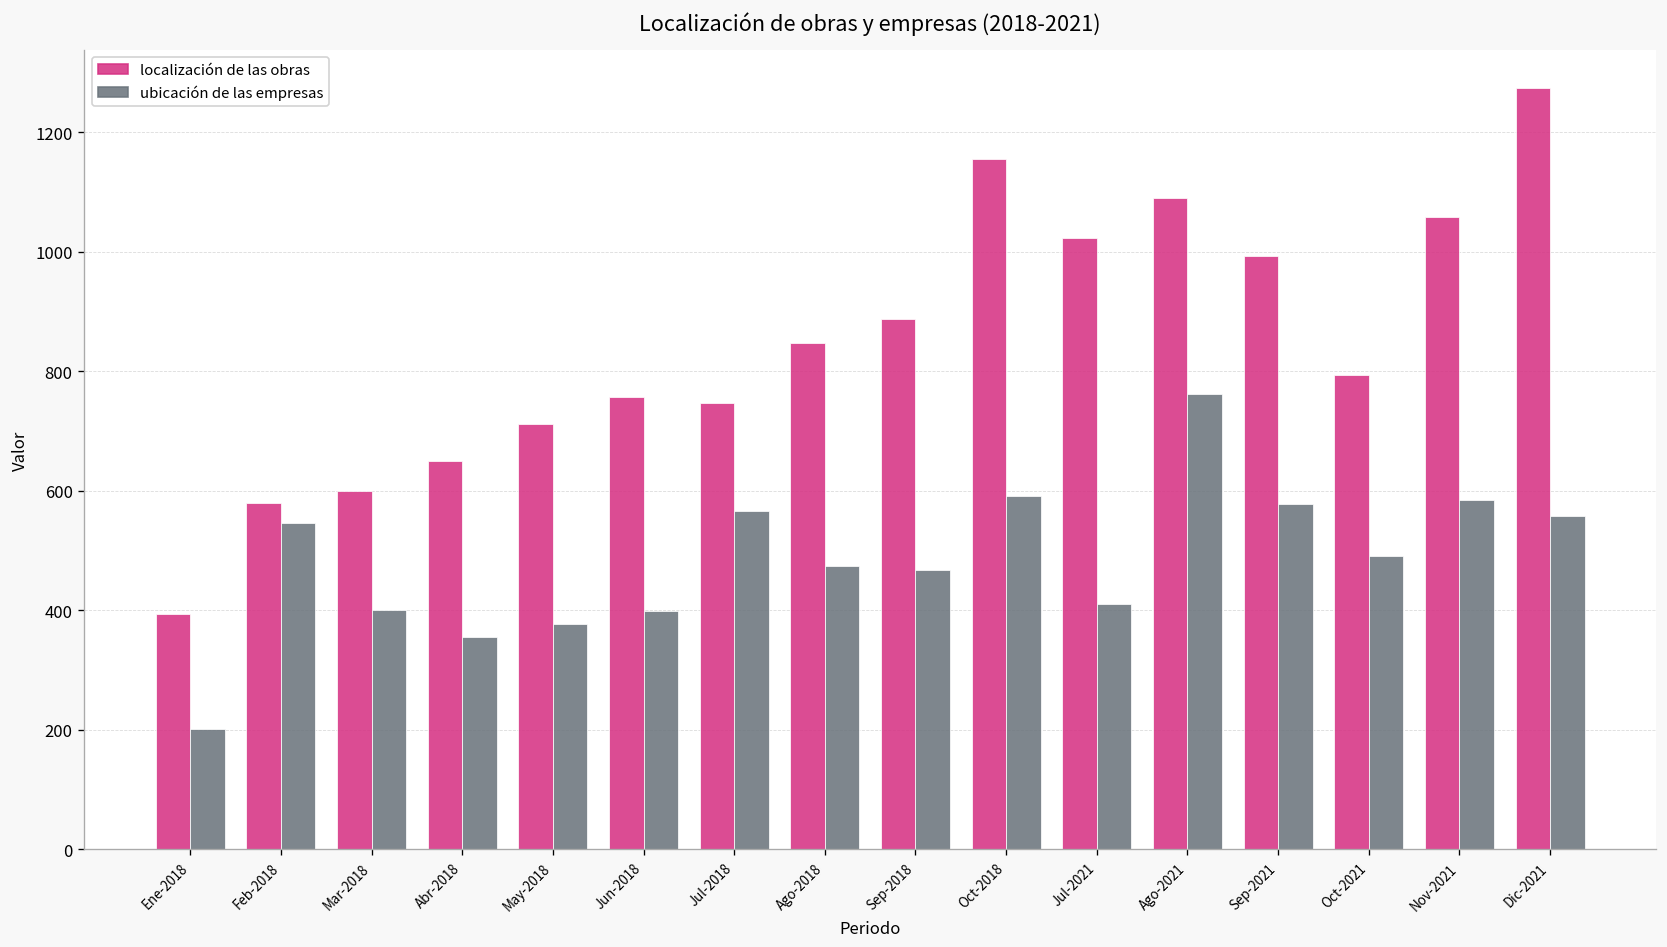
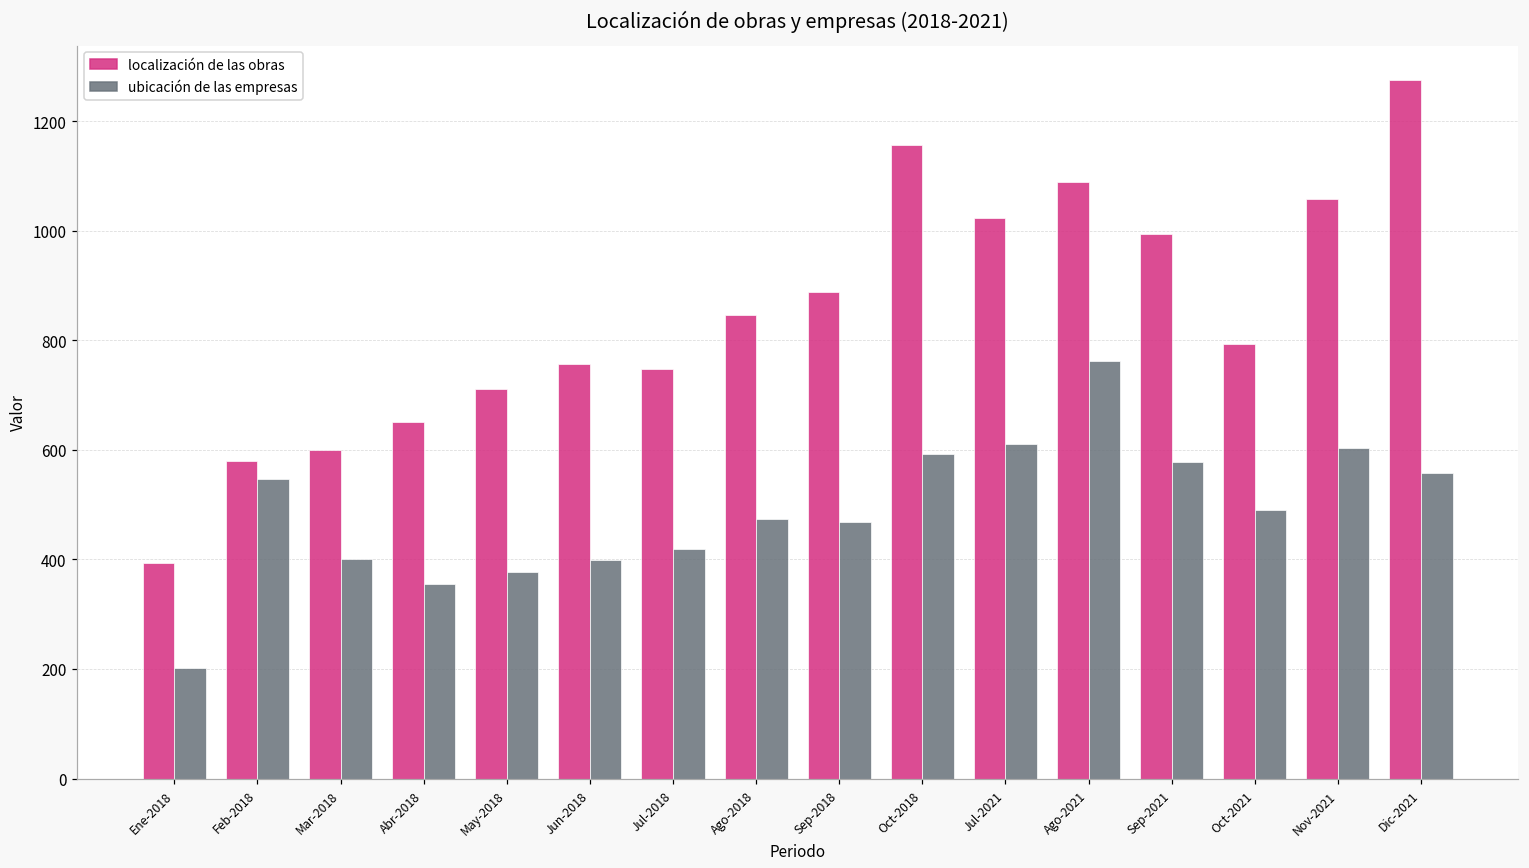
ubicación de las empresas, Jul-2018: 570 -> 420
ubicación de las empresas, Jul-2021: 410 -> 610
ubicación de las empresas, Nov-2021: 590 -> 600
